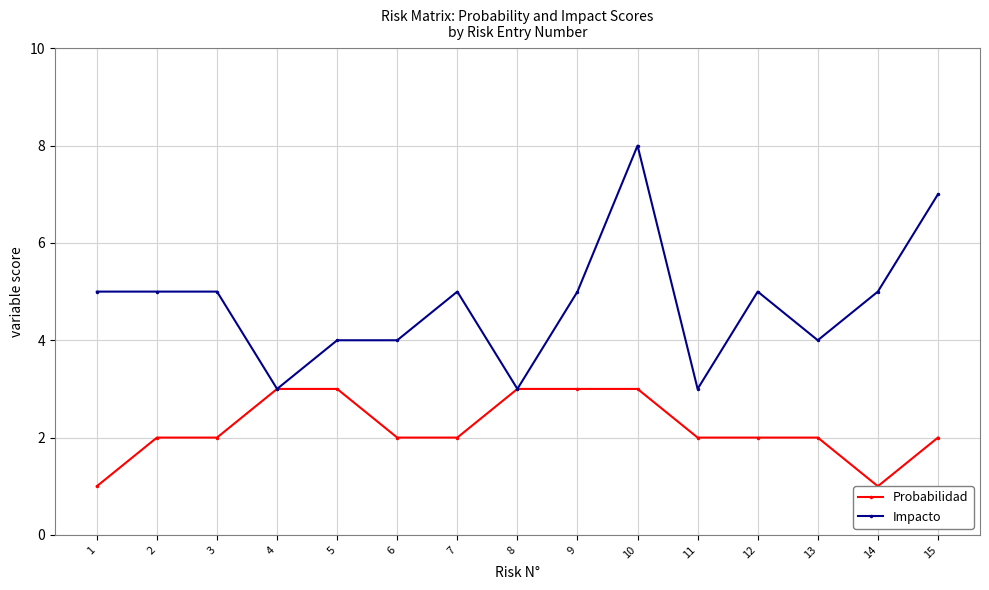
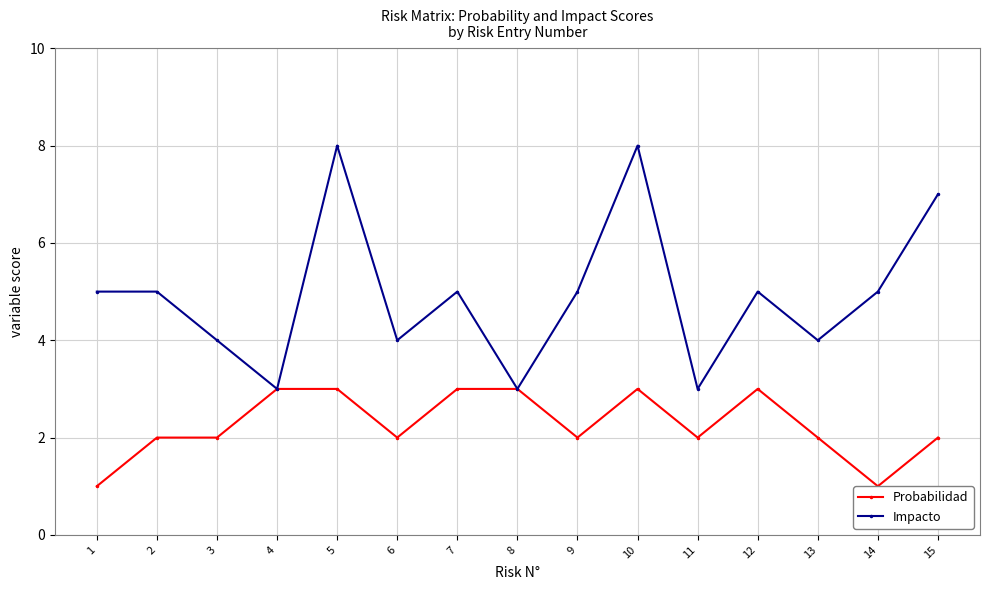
Impacto, 3: 5 -> 4
Impacto, 5: 4 -> 8
Probabilidad, 7: 2 -> 3
Probabilidad, 9: 3 -> 2
Probabilidad, 12: 2 -> 3
